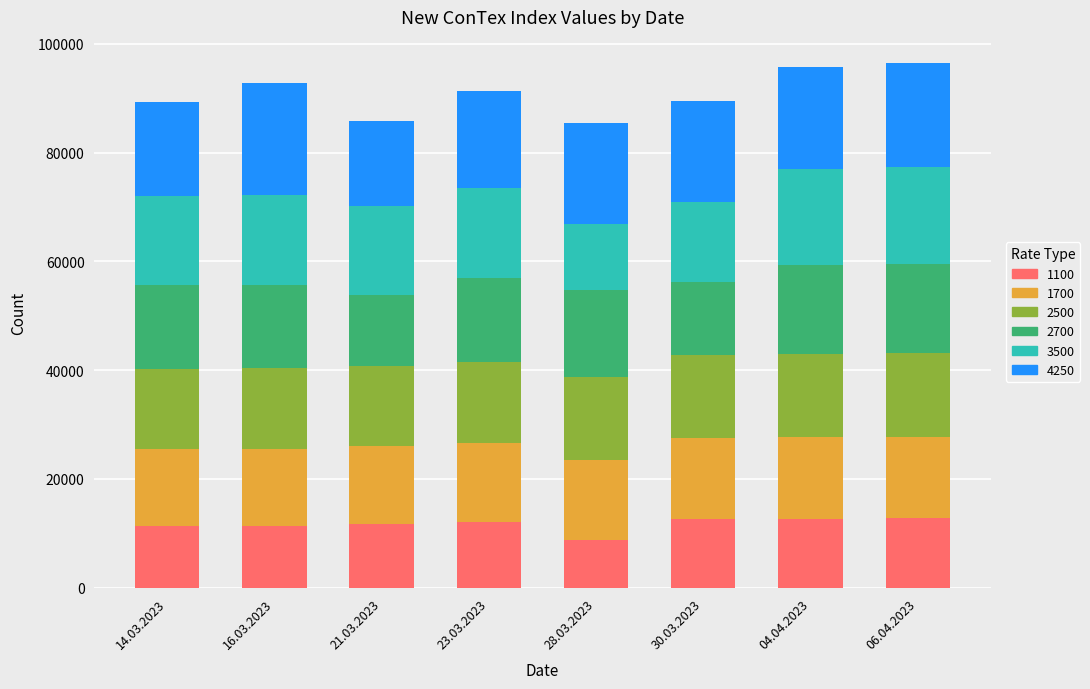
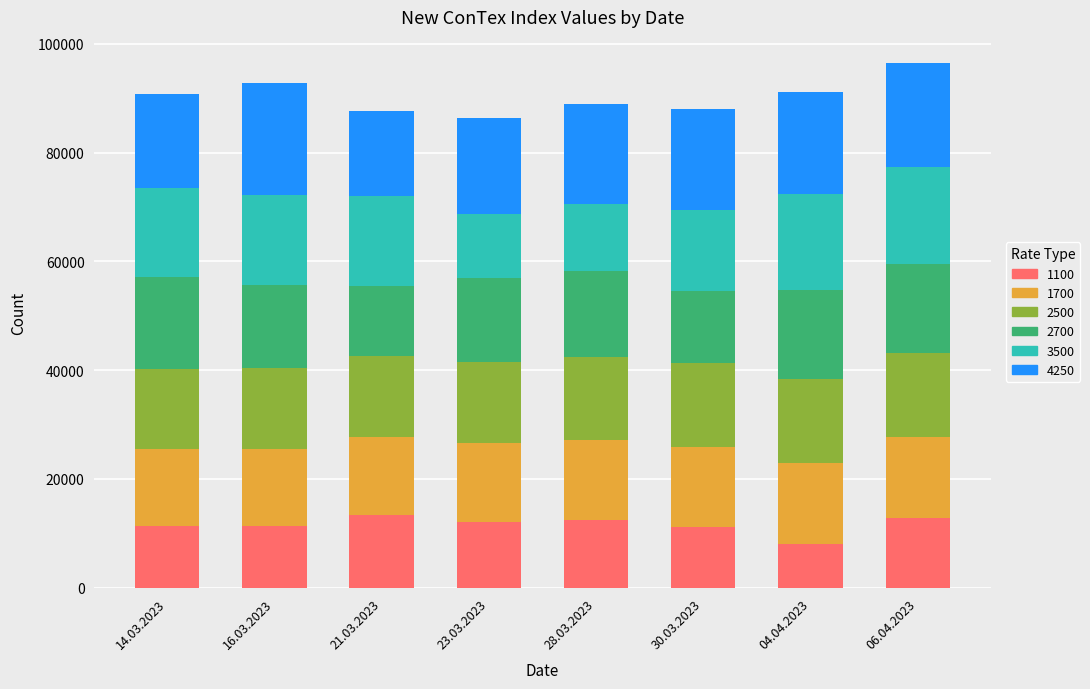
2700, 14.03.2023: 15000 -> 17000
1100, 21.03.2023: 12000 -> 13000
3500, 23.03.2023: 17000 -> 12000
1100, 28.03.2023: 9000 -> 12000
1100, 30.03.2023: 13000 -> 11000
1100, 04.04.2023: 13000 -> 8000
